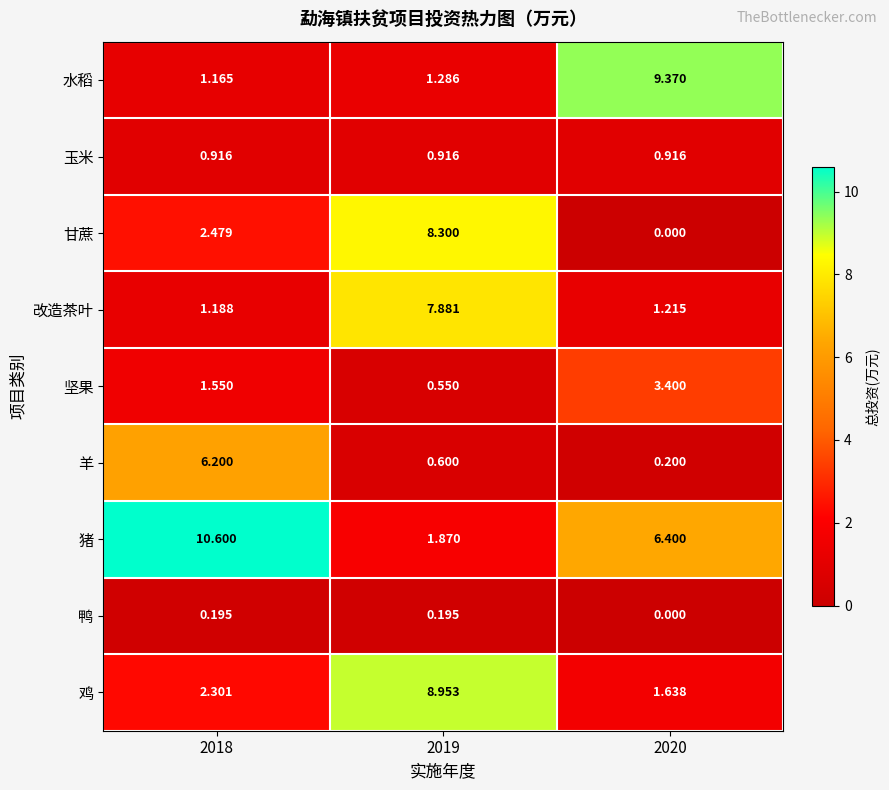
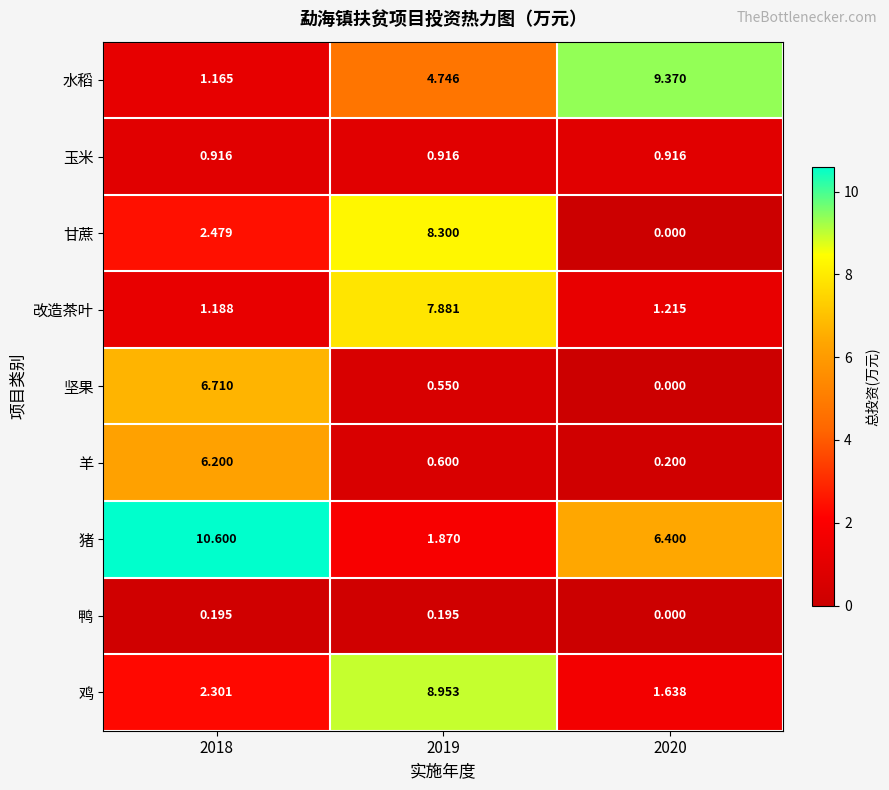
水稻, 2019: 1.286 -> 4.746
坚果, 2018: 1.550 -> 6.710
坚果, 2020: 3.400 -> 0.000
